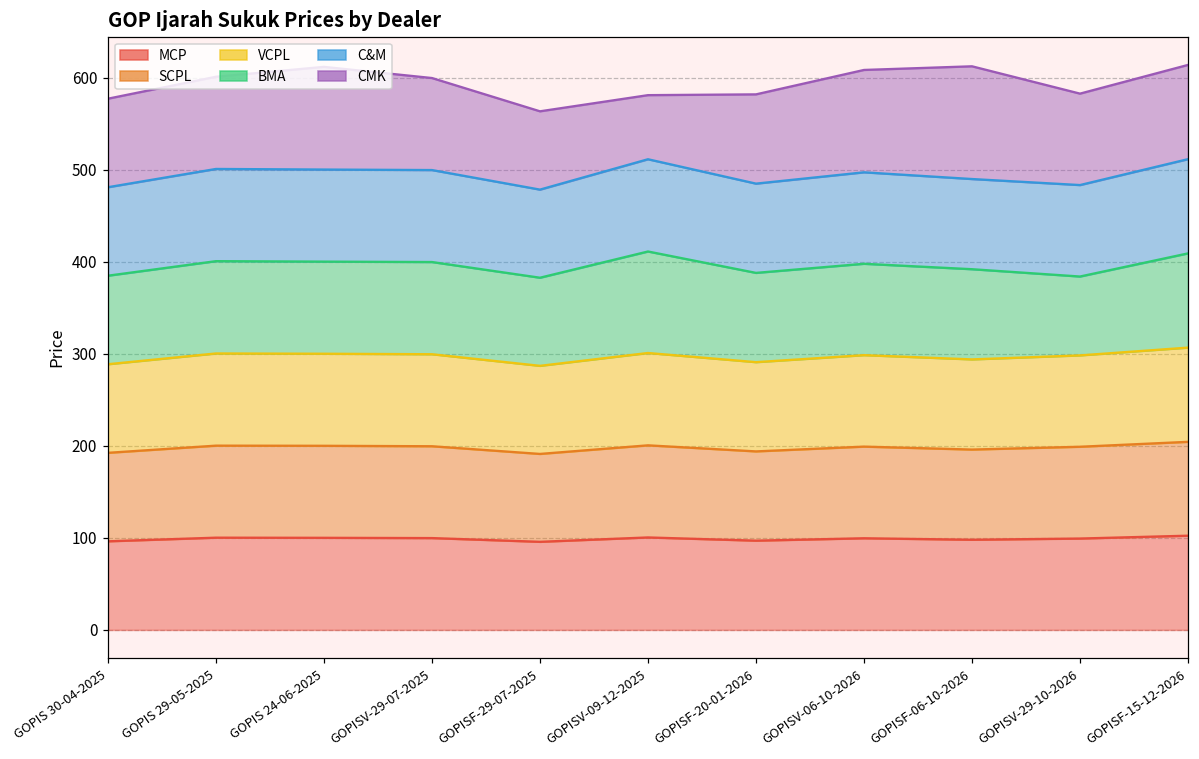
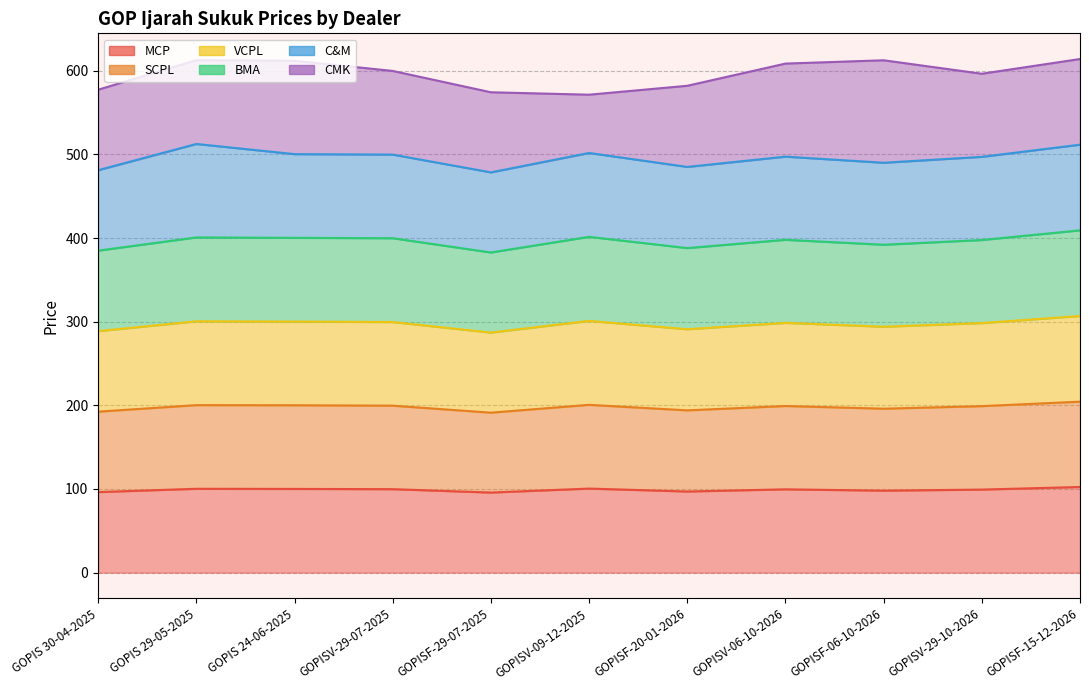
C&M, GOPIS 29-05-2025: 100 -> 110
CMK, GOPISF-29-07-2025: 90 -> 100
BMA, GOPISV-09-12-2025: 110 -> 100
BMA, GOPISV-29-10-2026: 90 -> 100
